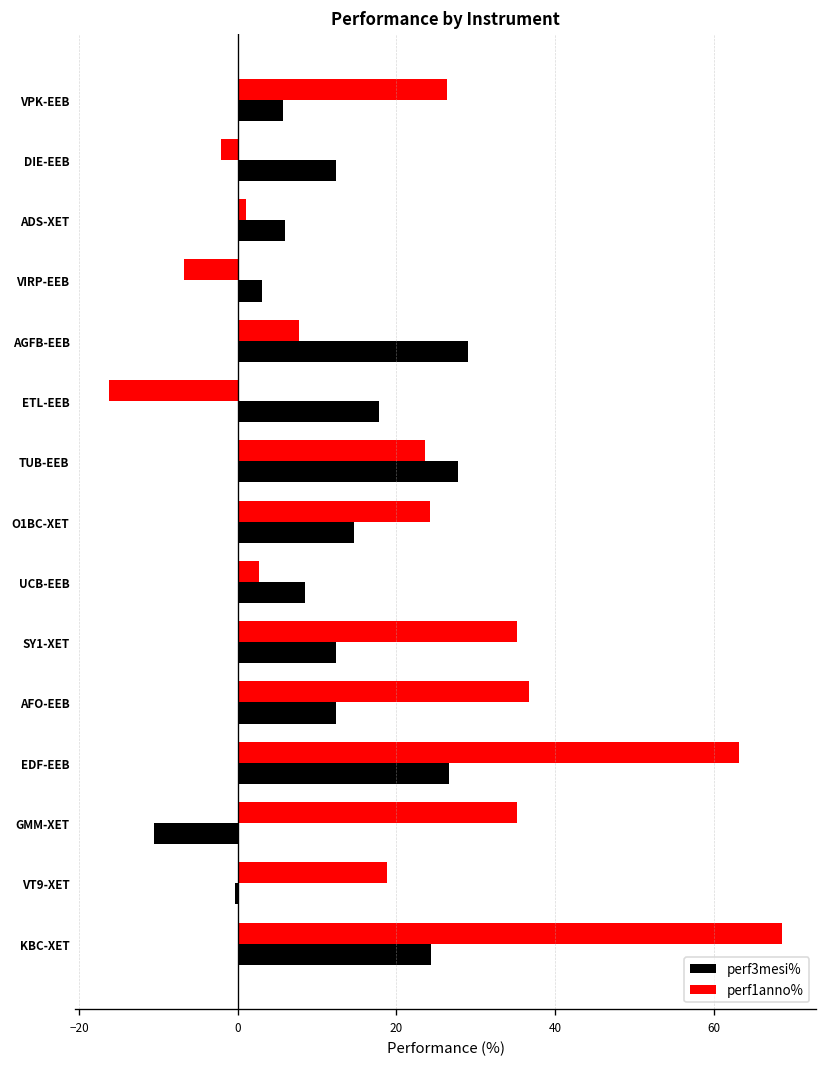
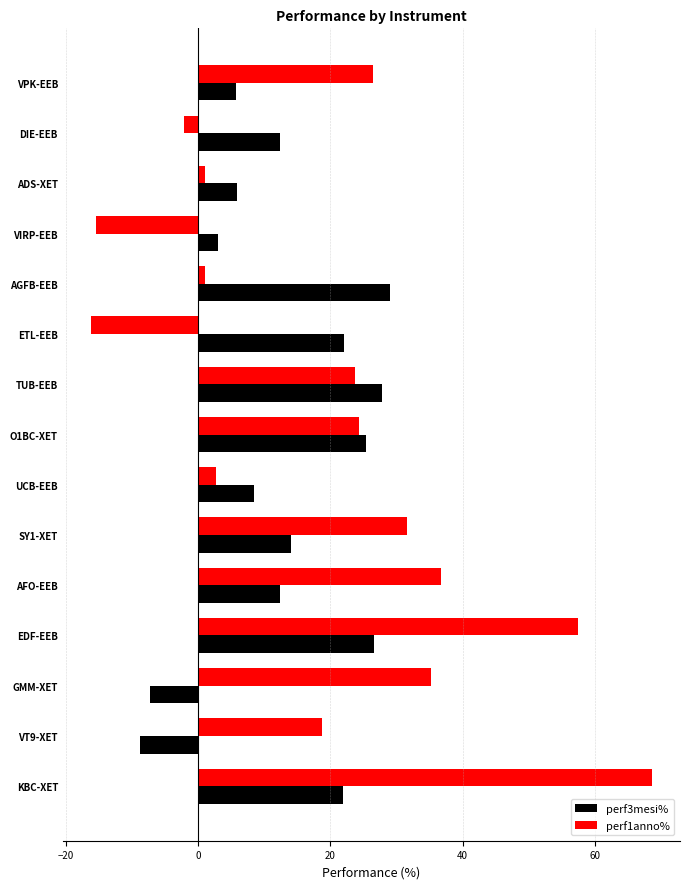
perf1anno%, VIRP-EEB: -7 -> -15
perf1anno%, AGFB-EEB: 8 -> 1
perf3mesi%, ETL-EEB: 18 -> 22
perf3mesi%, O1BC-XET: 15 -> 25
perf1anno%, SY1-XET: 35 -> 32
perf3mesi%, SY1-XET: 12 -> 14
perf1anno%, EDF-EEB: 63 -> 57
perf3mesi%, GMM-XET: -11 -> -7
perf3mesi%, VT9-XET: 0 -> -9
perf3mesi%, KBC-XET: 24 -> 22
